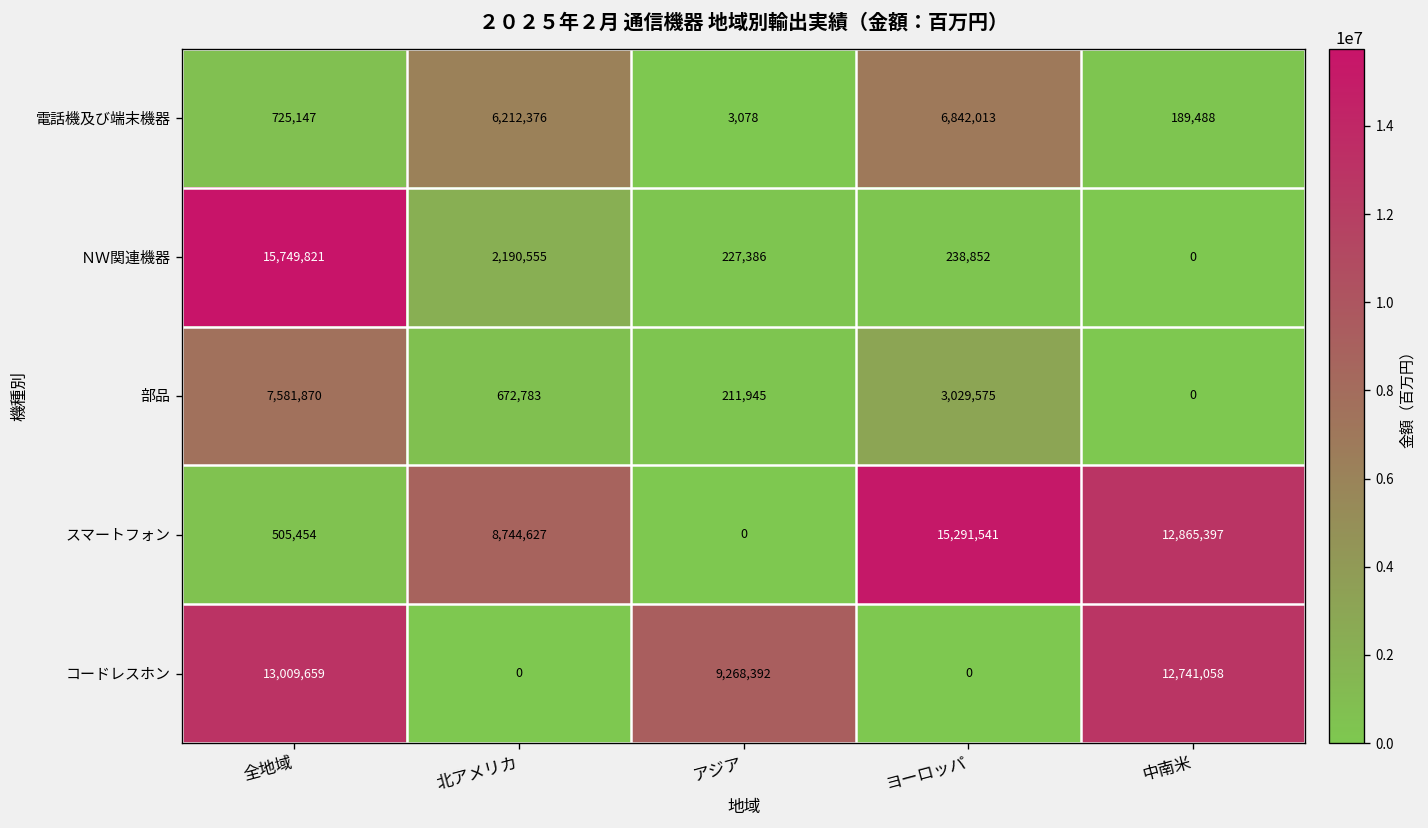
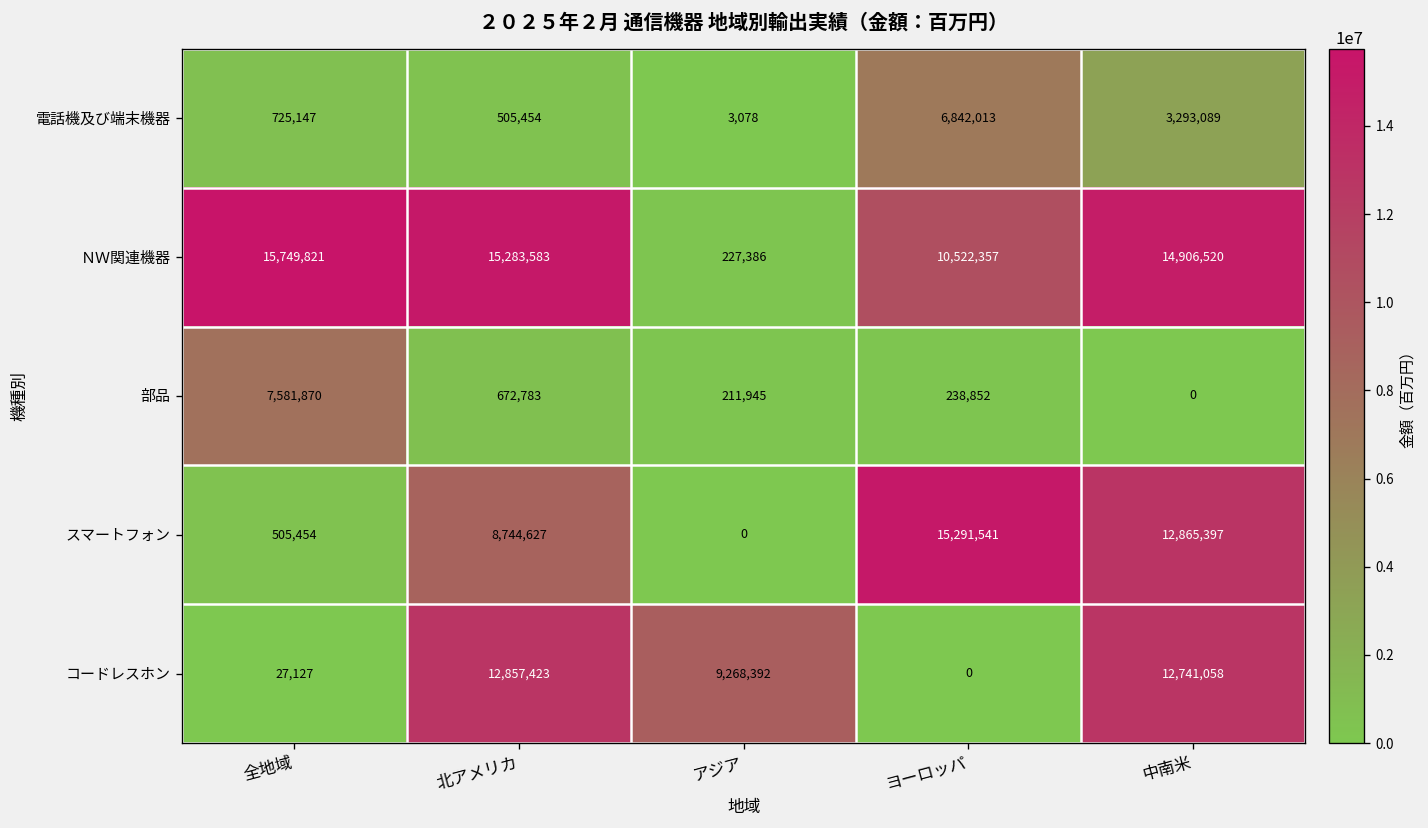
電話機及び端末機器, 北アメリカ: 6,212,376 -> 505,454
電話機及び端末機器, 中南米: 189,488 -> 3,293,089
ＮＷ関連機器, 北アメリカ: 2,190,555 -> 15,283,583
ＮＷ関連機器, ヨーロッパ: 238,852 -> 10,522,357
ＮＷ関連機器, 中南米: 0 -> 14,906,520
部品, ヨーロッパ: 3,029,575 -> 238,852
コードレスホン, 全地域: 13,009,659 -> 27,127
コードレスホン, 北アメリカ: 0 -> 12,857,423
